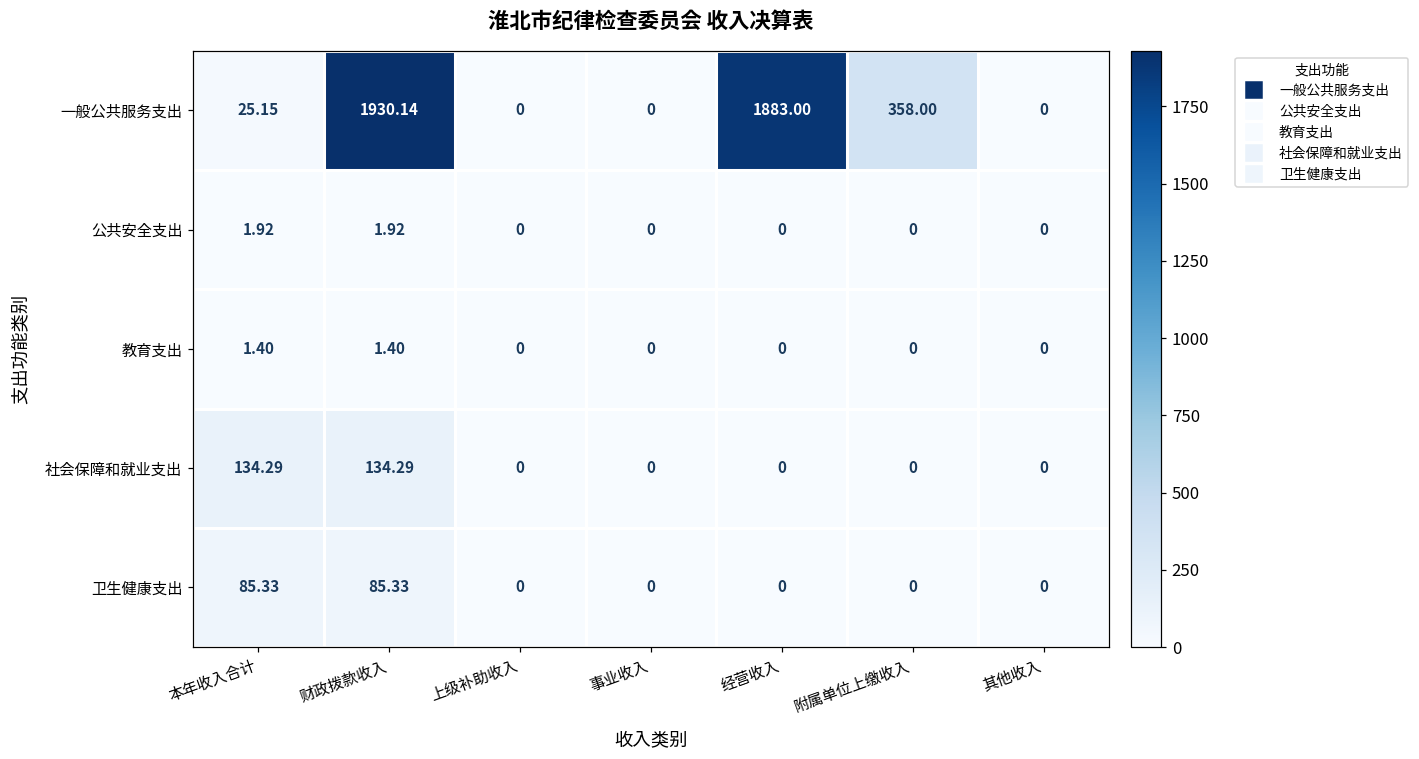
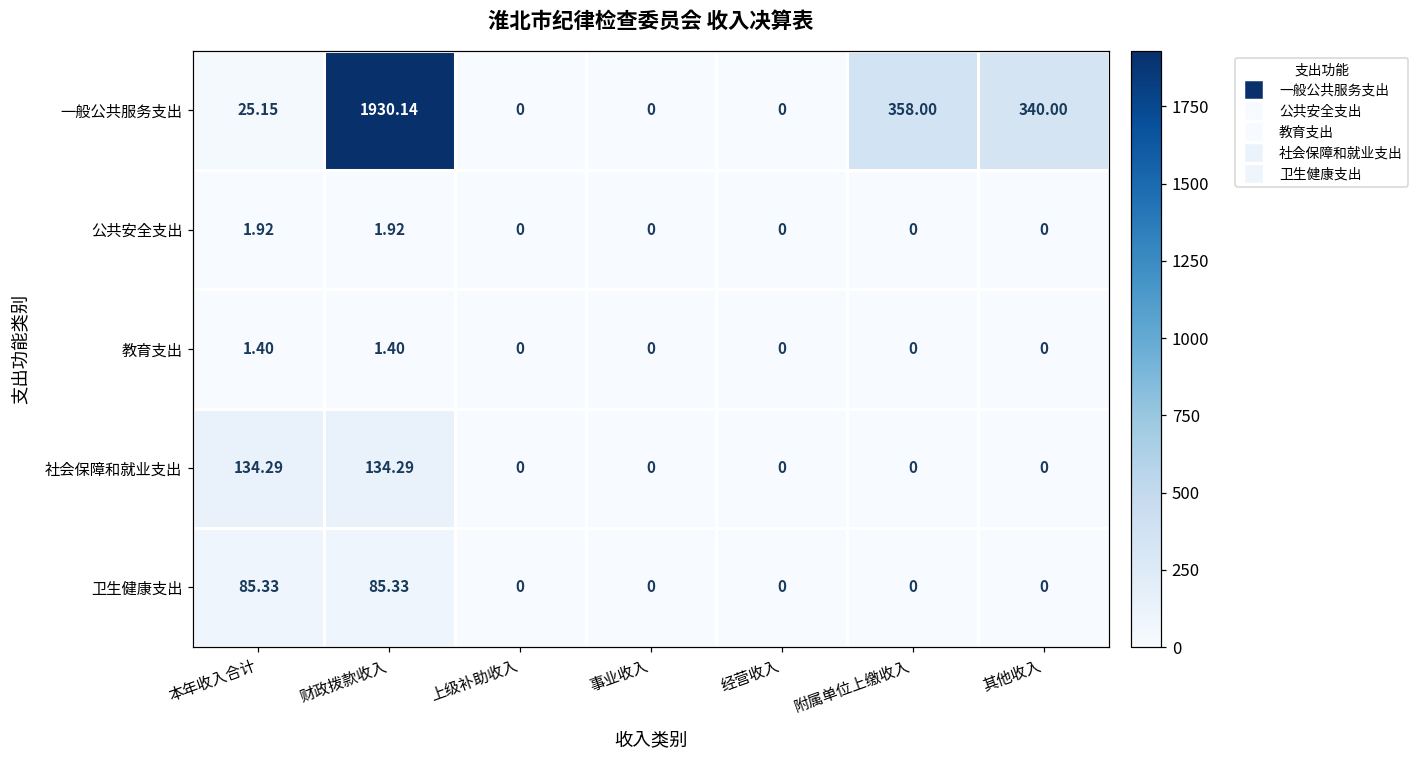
一般公共服务支出, 经营收入: 1883.00 -> 0
一般公共服务支出, 其他收入: 0 -> 340.00
